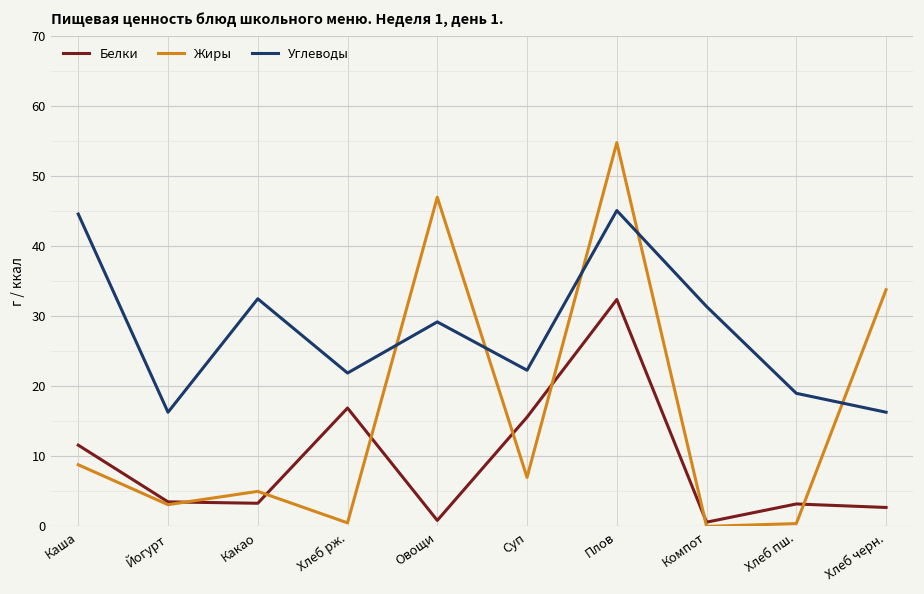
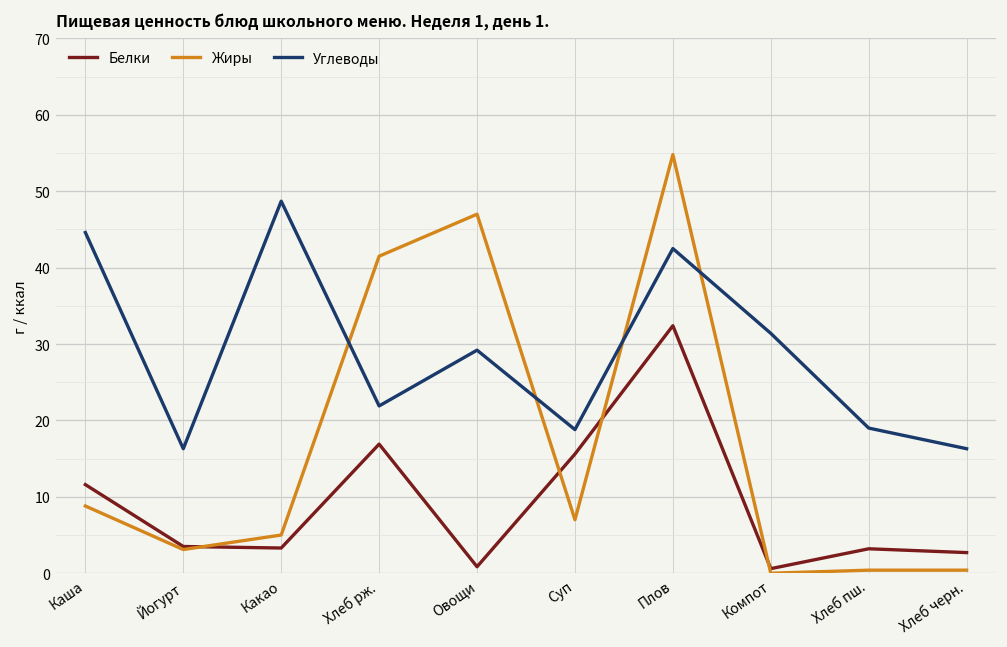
Углеводы, Какао: 33 -> 49
Жиры, Хлеб рж.: 1 -> 42
Углеводы, Суп: 22 -> 19
Углеводы, Плов: 45 -> 43
Жиры, Хлеб черн.: 34 -> 0
